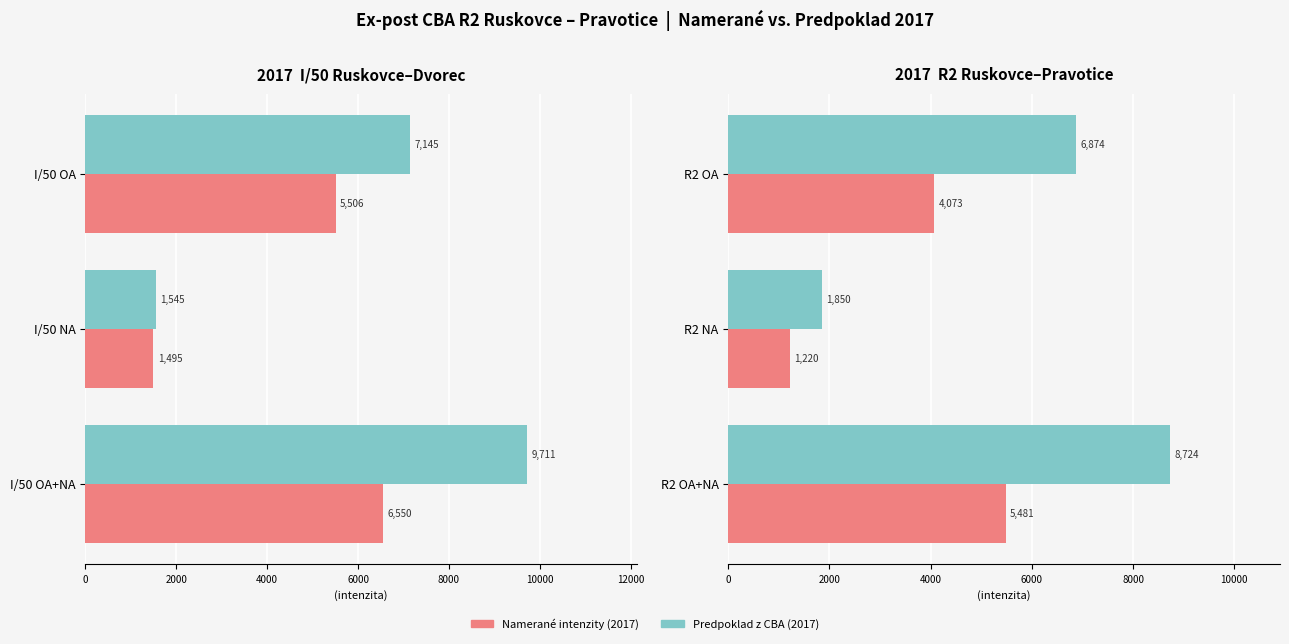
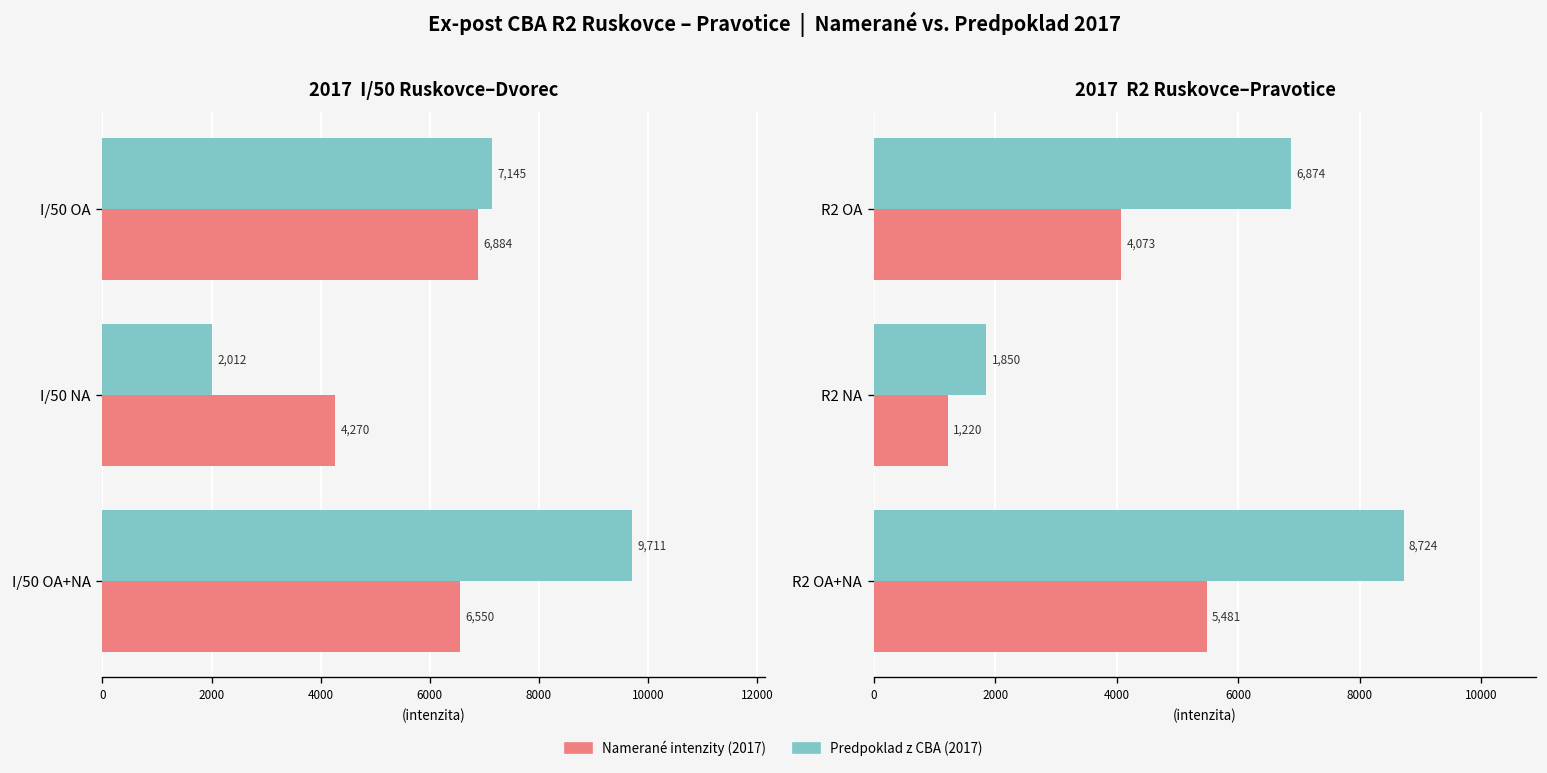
2017 I/50 Ruskovce–Dvorec, Namerané intenzity (2017), I/50 OA: 5,506 -> 6,884
2017 I/50 Ruskovce–Dvorec, Predpoklad z CBA (2017), I/50 NA: 1,545 -> 2,012
2017 I/50 Ruskovce–Dvorec, Namerané intenzity (2017), I/50 NA: 1,495 -> 4,270
